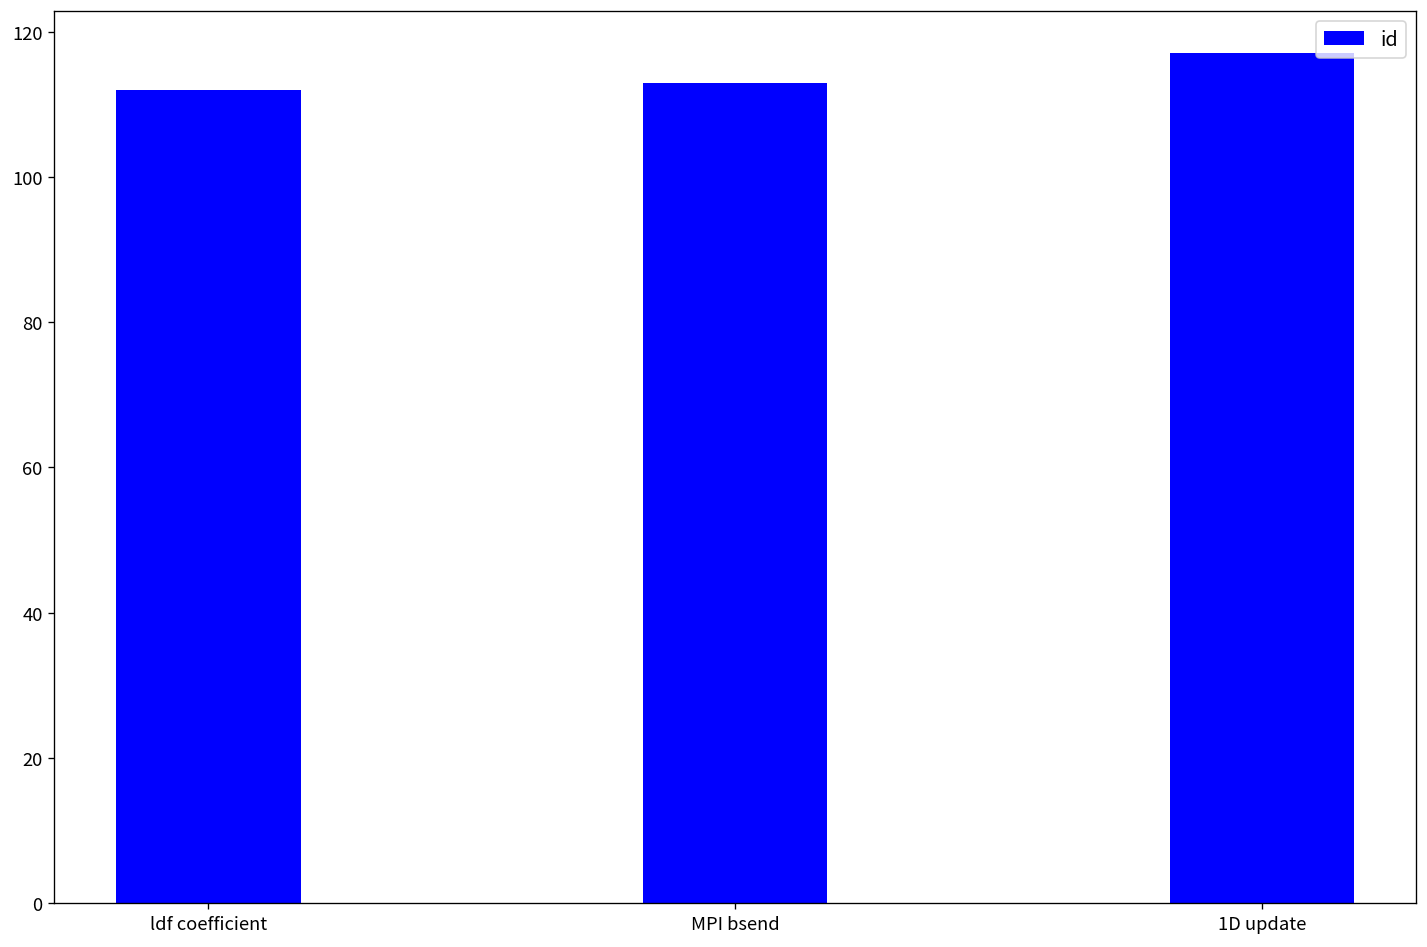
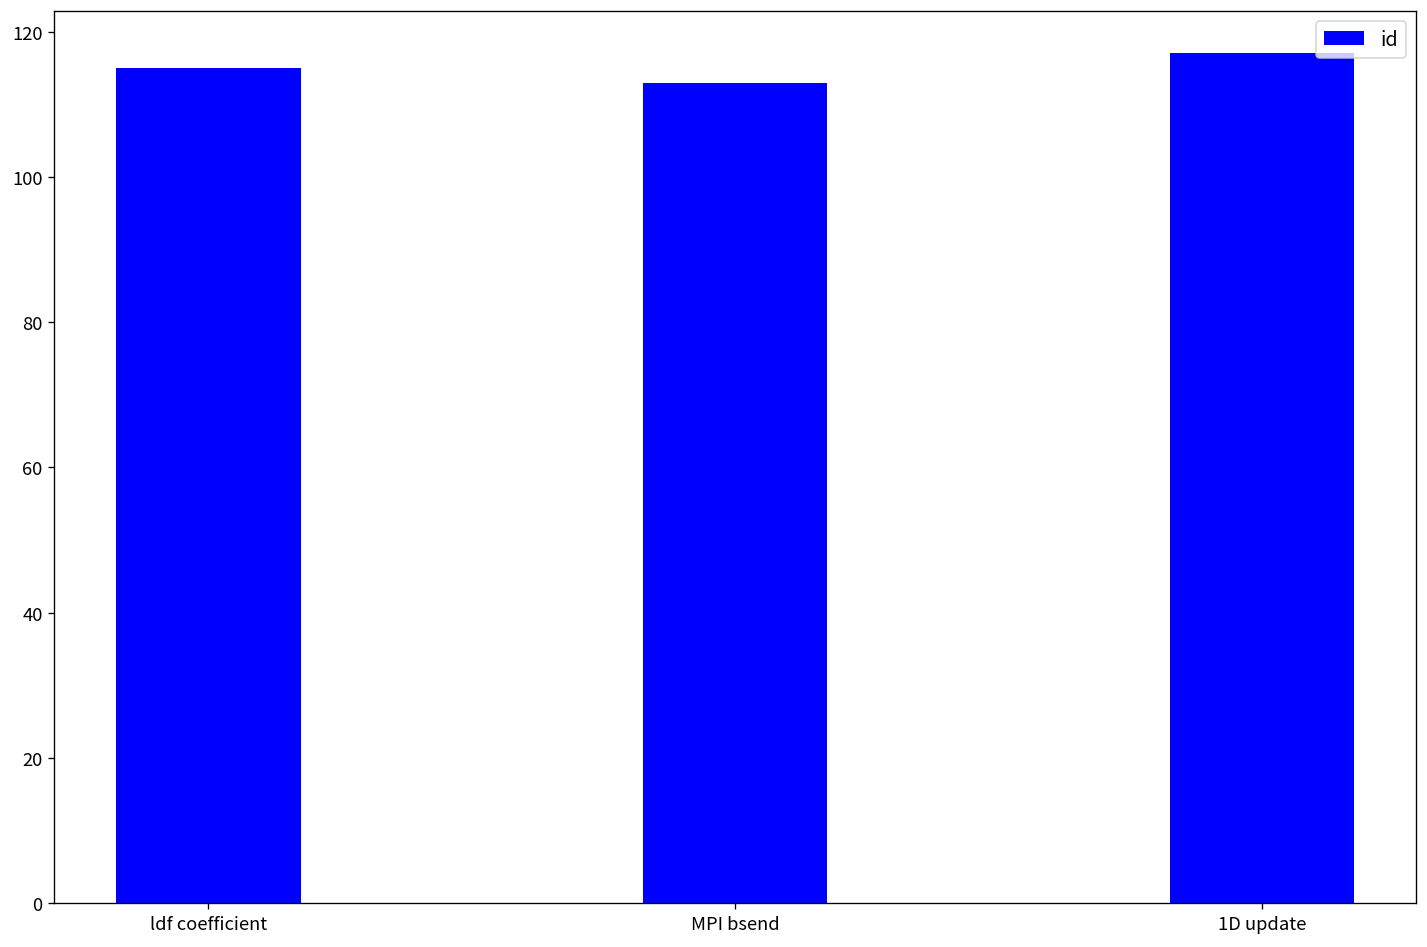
ldf coefficient: 112 -> 115
